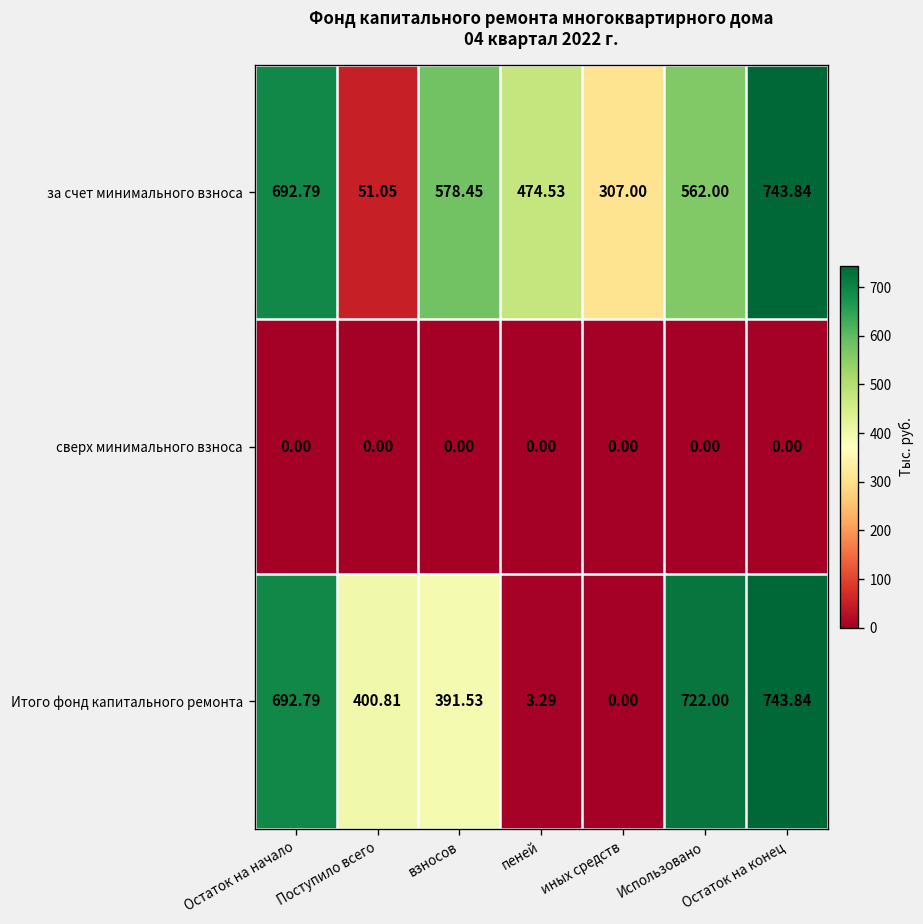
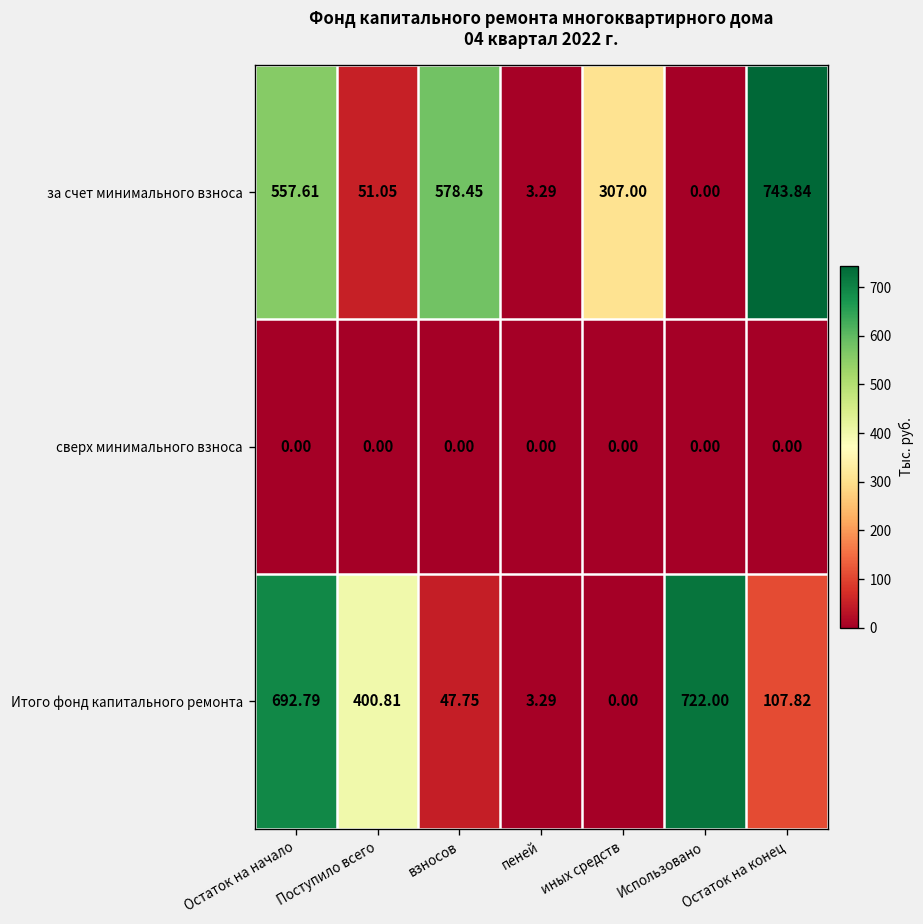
за счет минимального взноса, Остаток на начало: 692.79 -> 557.61
за счет минимального взноса, пеней: 474.53 -> 3.29
за счет минимального взноса, Использовано: 562.00 -> 0.00
Итого фонд капитального ремонта, взносов: 391.53 -> 47.75
Итого фонд капитального ремонта, Остаток на конец: 743.84 -> 107.82
